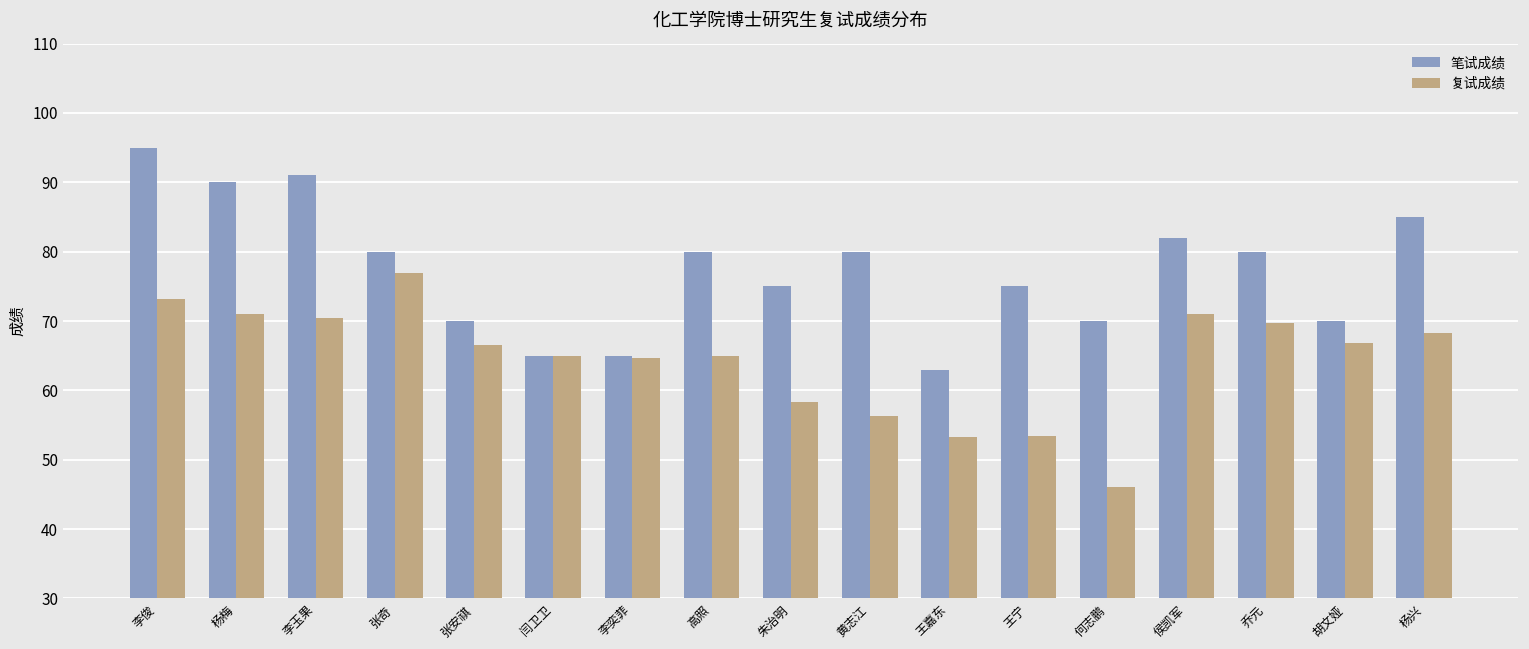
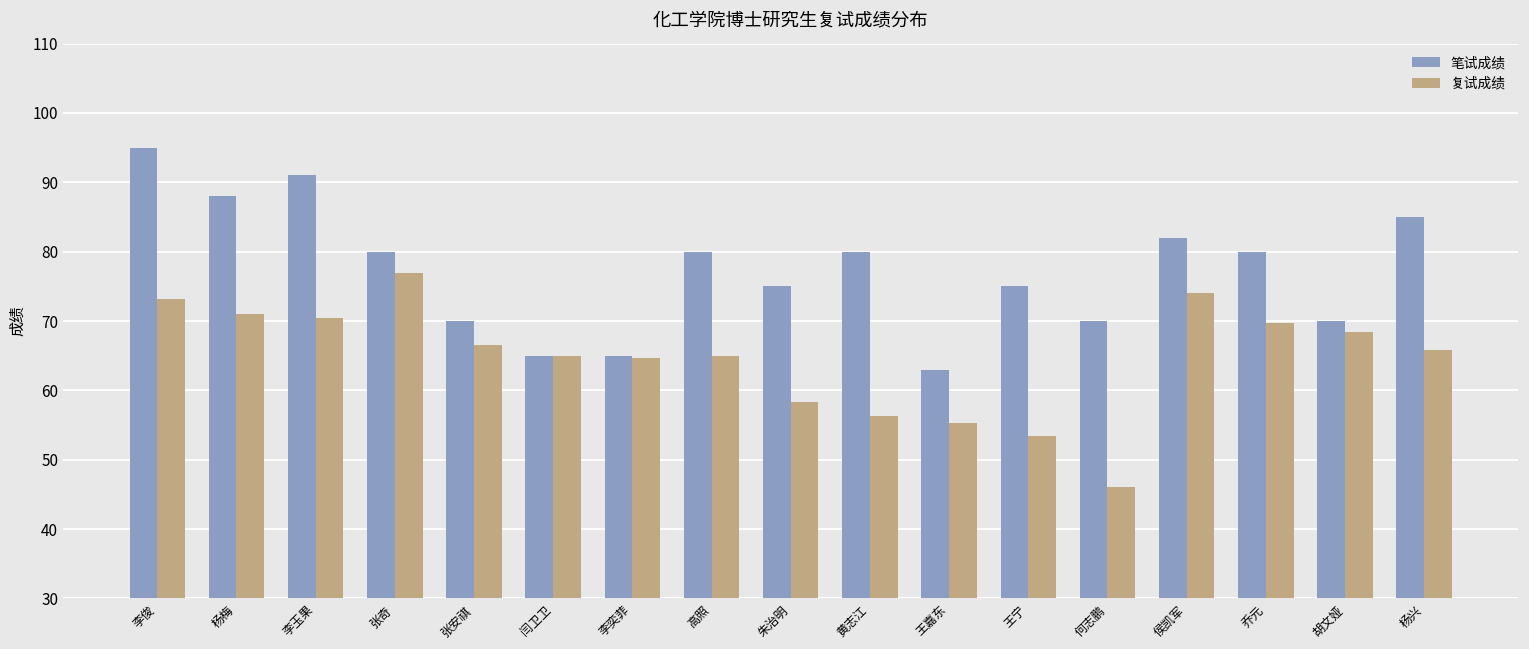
笔试成绩, 杨梅: 90 -> 88
复试成绩, 王嘉东: 53 -> 55
复试成绩, 侯凯军: 71 -> 74
复试成绩, 胡文娅: 67 -> 68
复试成绩, 杨兴: 68 -> 66
